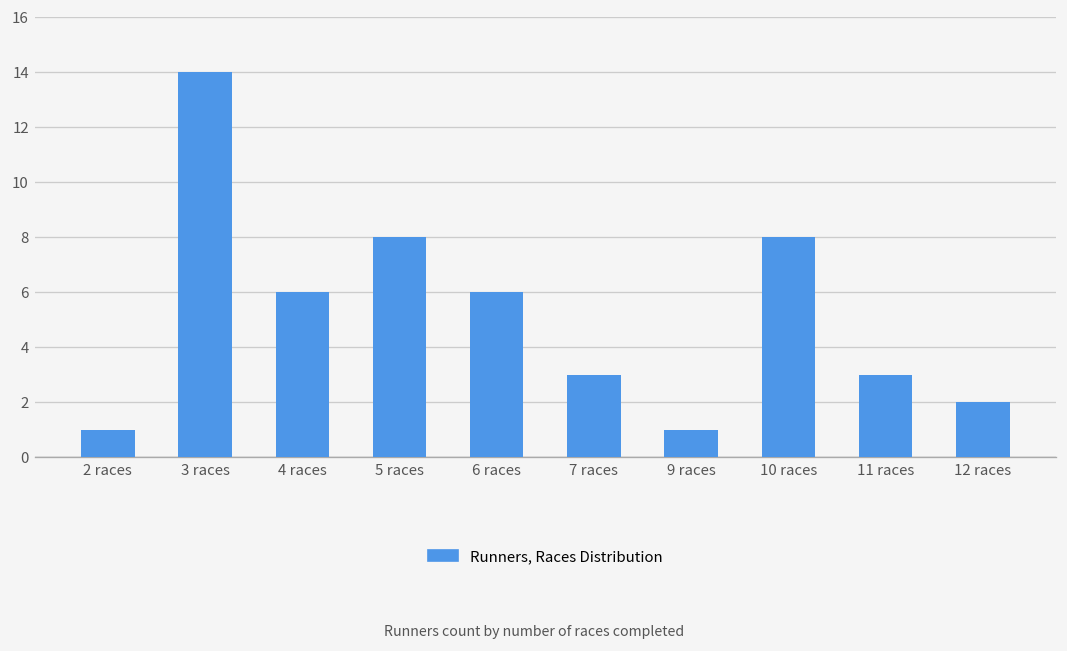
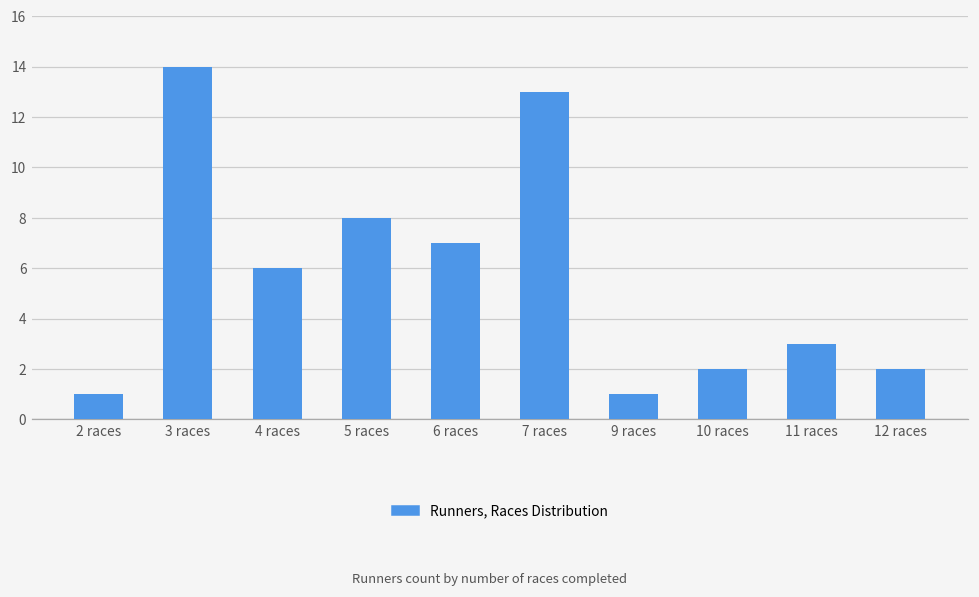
6 races: 6 -> 7
7 races: 3 -> 13
10 races: 8 -> 2
